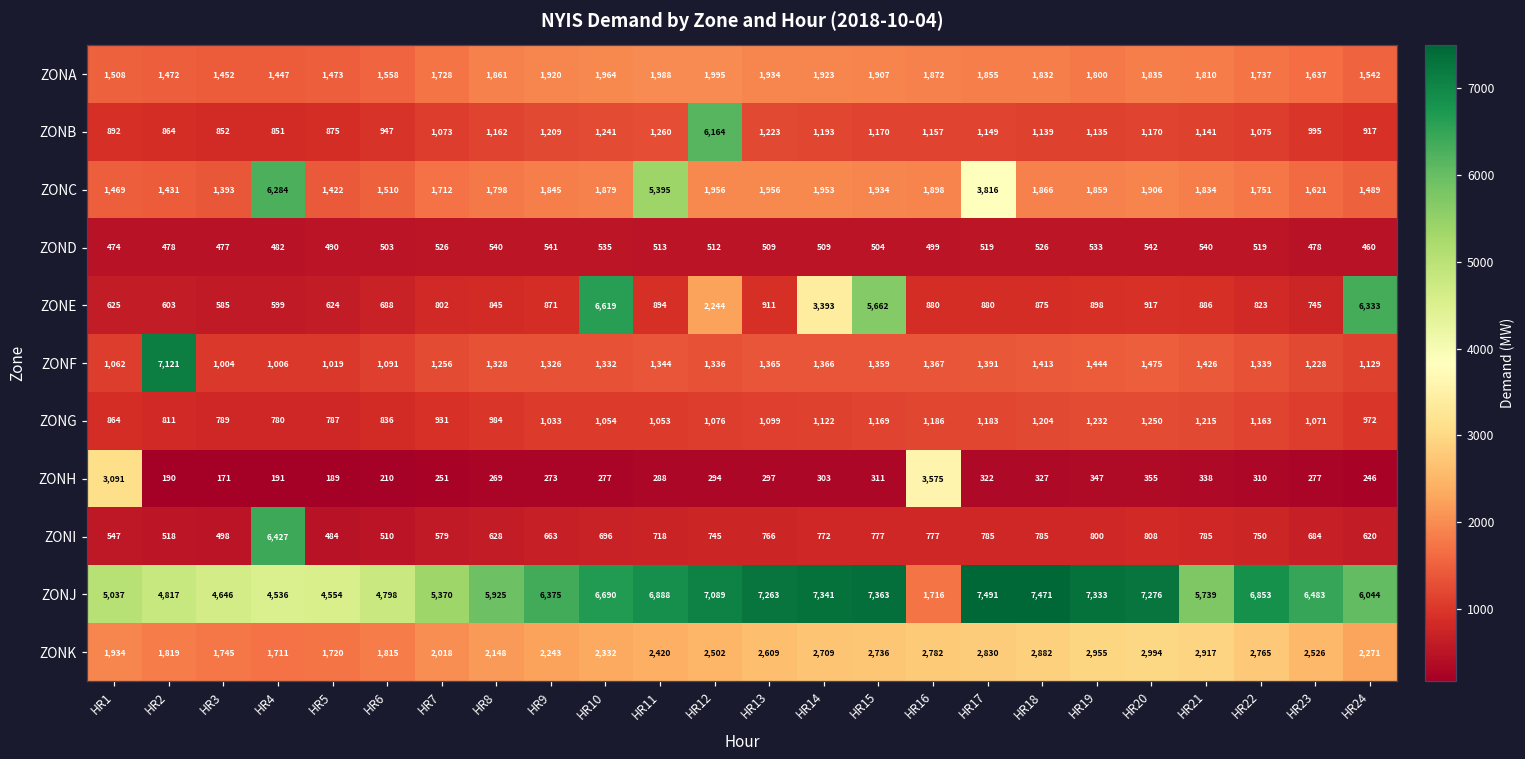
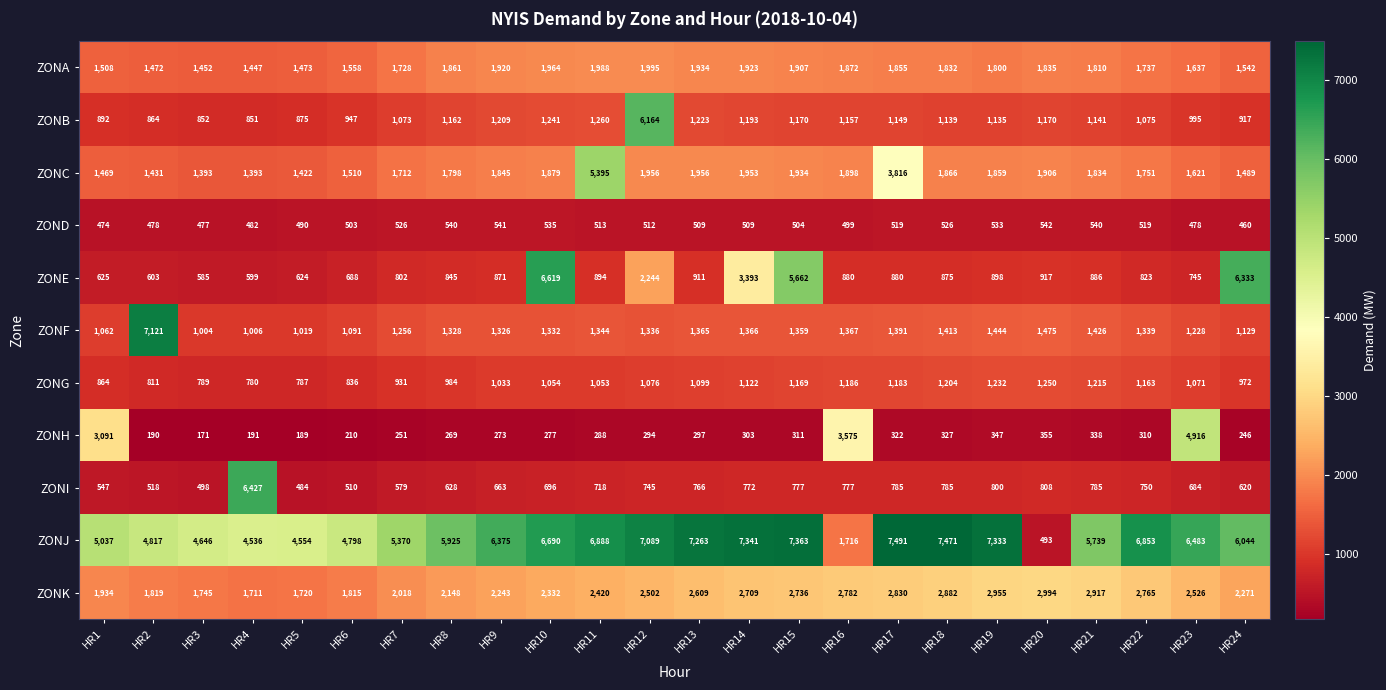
ZONC, HR4: 6,284 -> 1,393
ZONH, HR23: 277 -> 4,916
ZONJ, HR20: 7,276 -> 493
